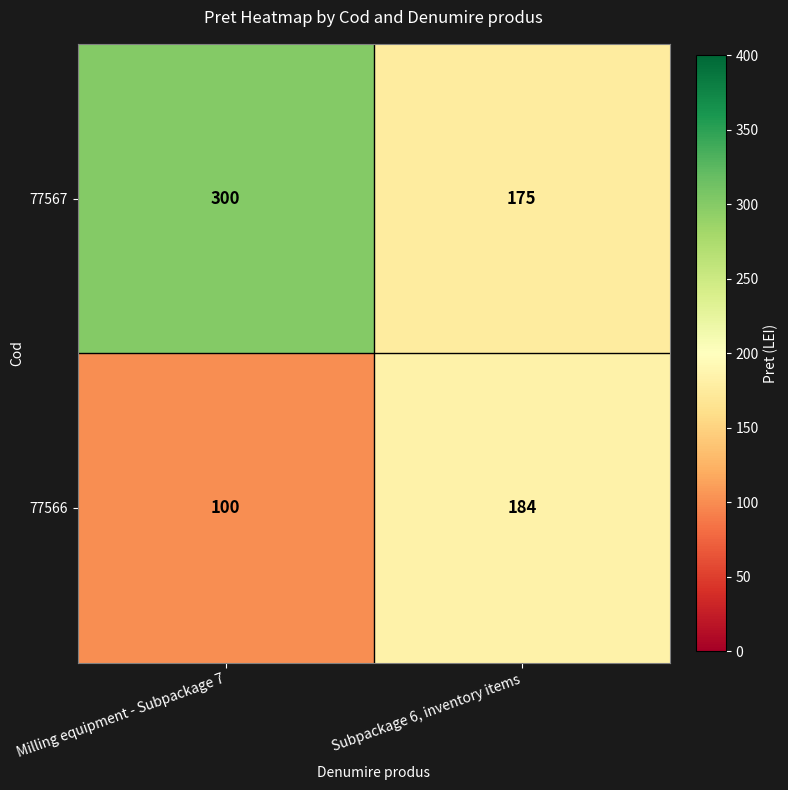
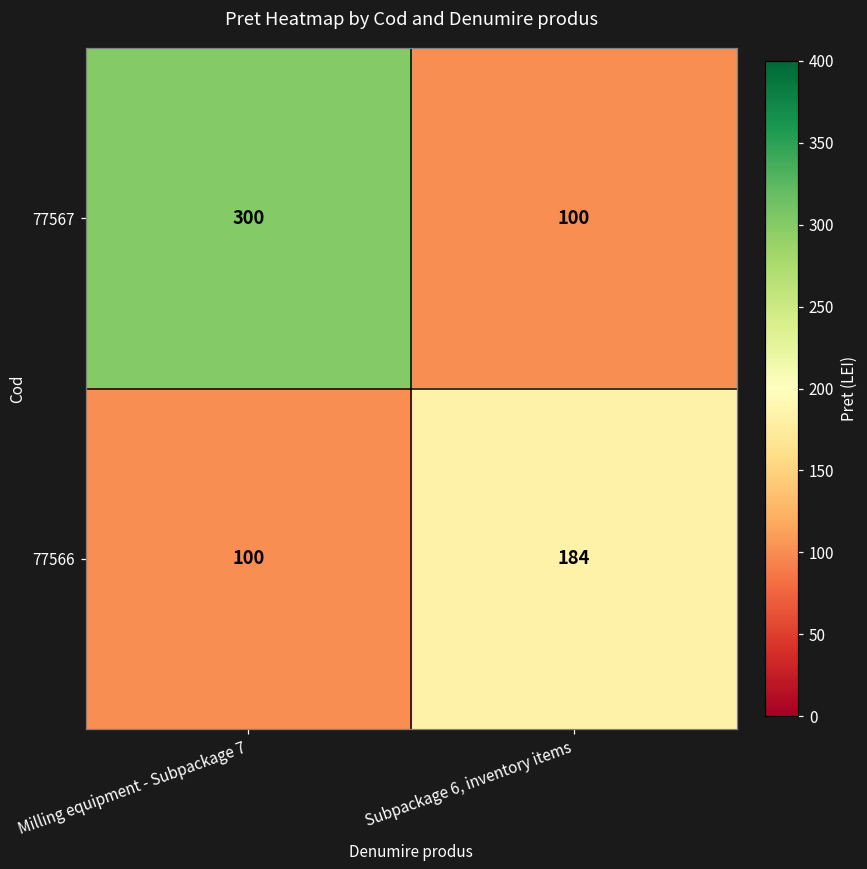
77567, Subpackage 6, inventory items: 175 -> 100
